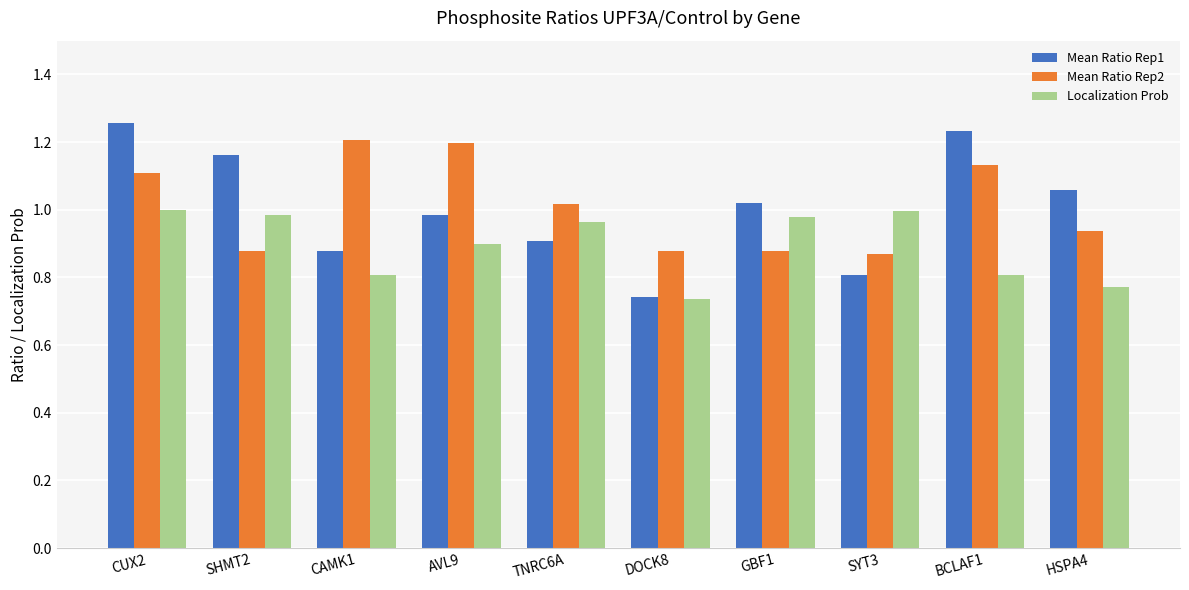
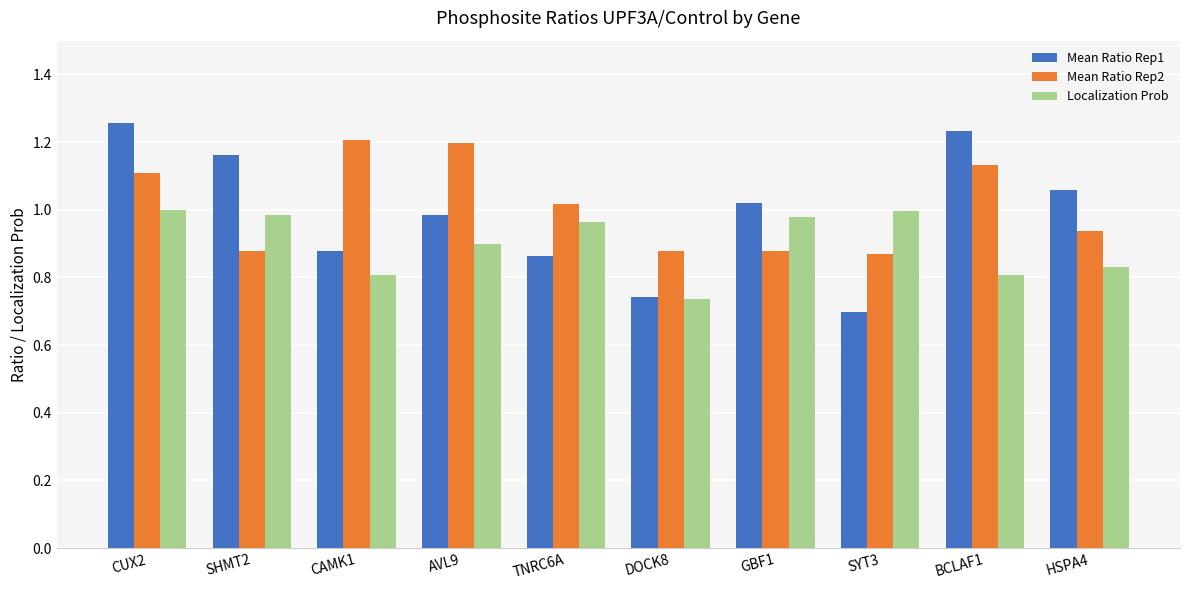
Mean Ratio Rep1, TNRC6A: 0.91 -> 0.86
Mean Ratio Rep1, SYT3: 0.81 -> 0.70
Localization Prob, HSPA4: 0.77 -> 0.83
